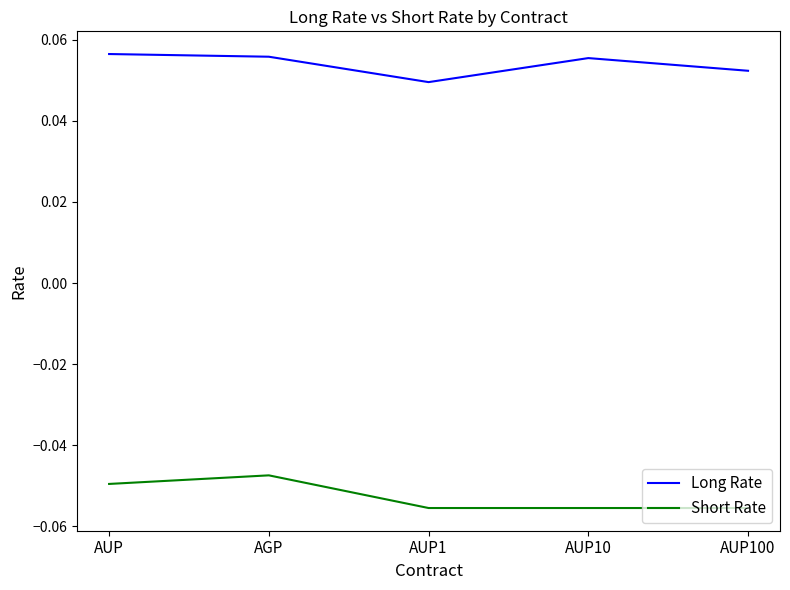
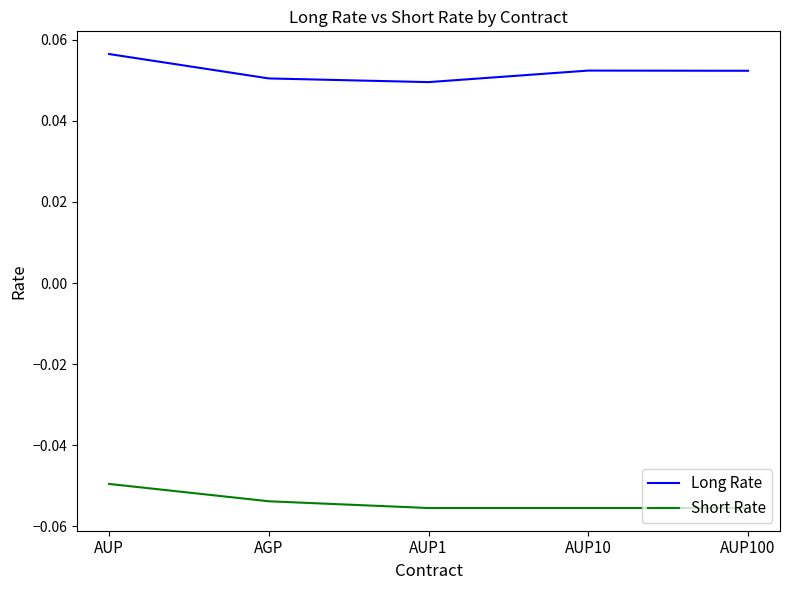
Long Rate, AGP: 0.056 -> 0.050
Short Rate, AGP: -0.047 -> -0.054
Long Rate, AUP10: 0.055 -> 0.052
